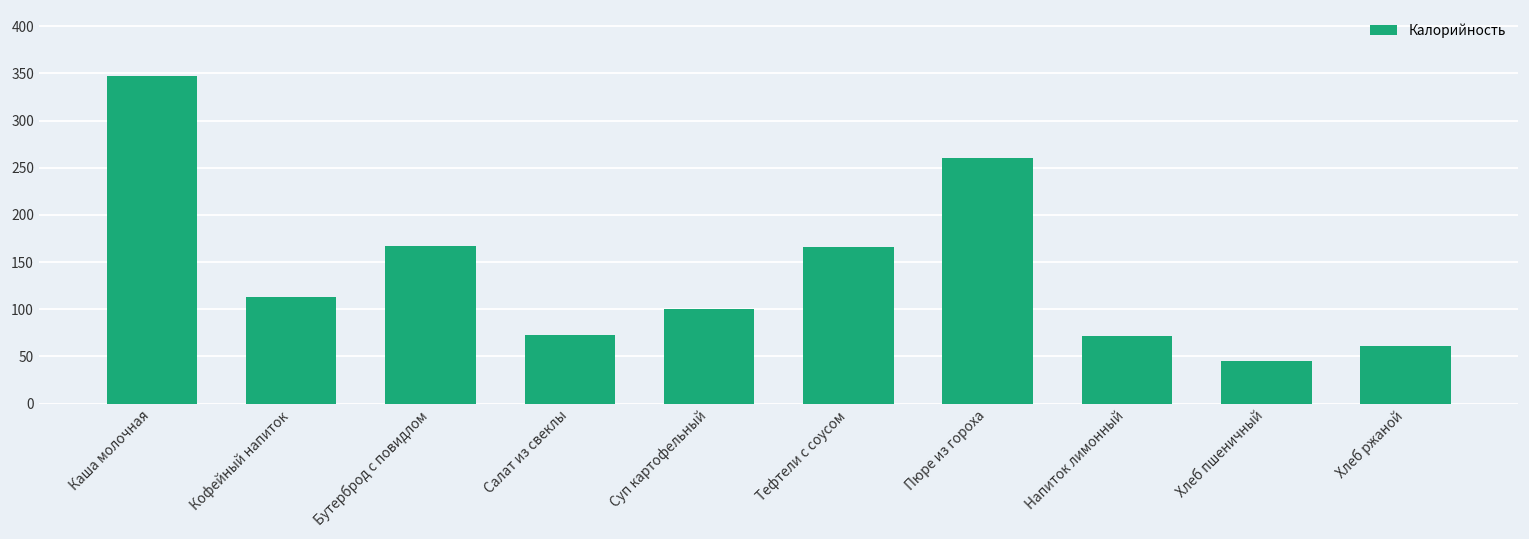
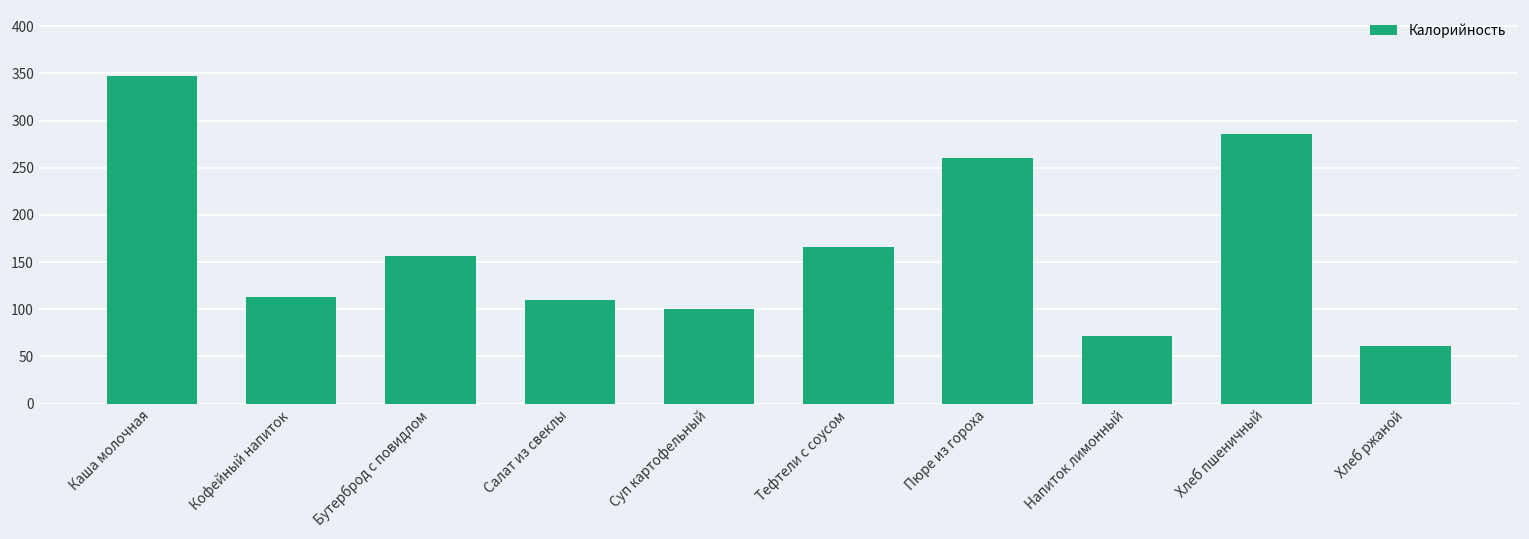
Бутерброд с повидлом: 170 -> 160
Салат из свеклы: 70 -> 110
Хлеб пшеничный: 50 -> 290
